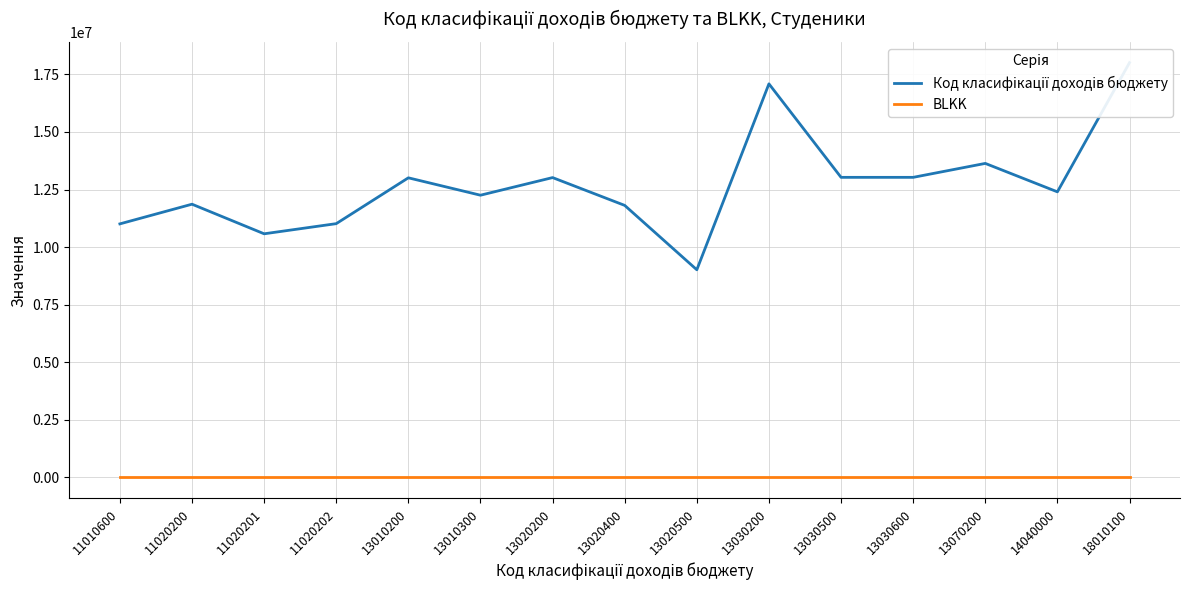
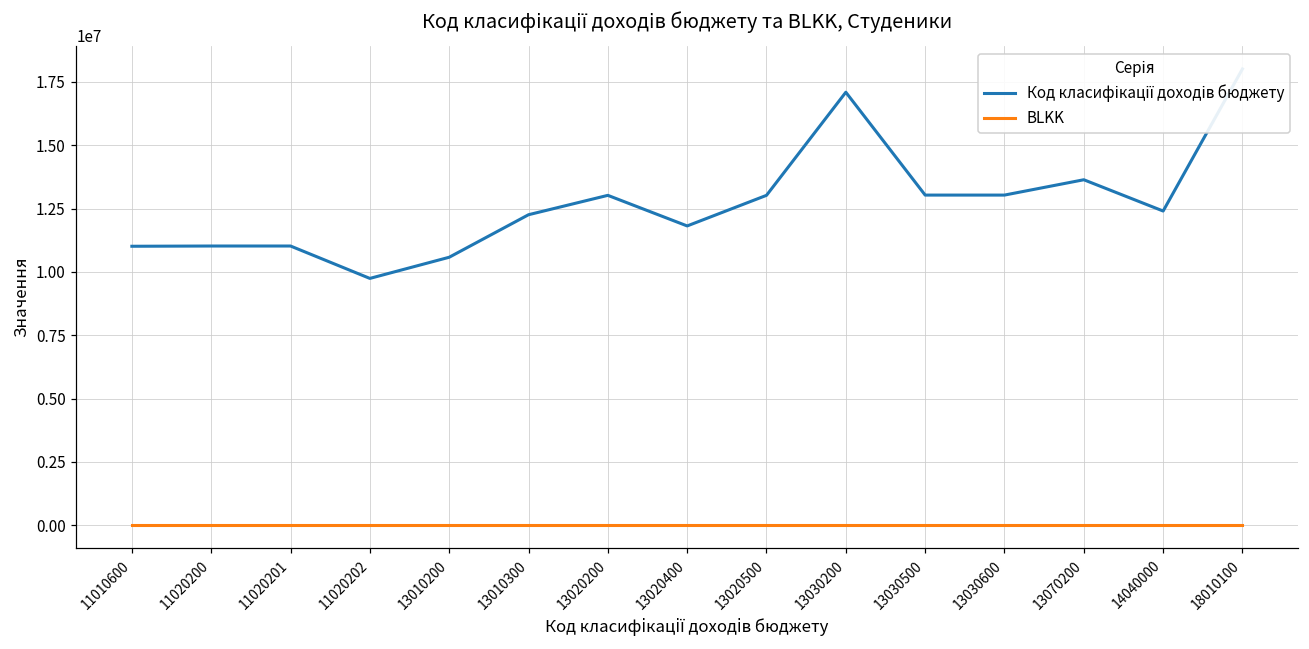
Код класифікації доходів бюджету, 11020200: 11900000 -> 11000000
Код класифікації доходів бюджету, 11020201: 10600000 -> 11000000
Код класифікації доходів бюджету, 11020202: 11000000 -> 9700000
Код класифікації доходів бюджету, 13010200: 13000000 -> 10600000
Код класифікації доходів бюджету, 13020500: 9000000 -> 13000000
